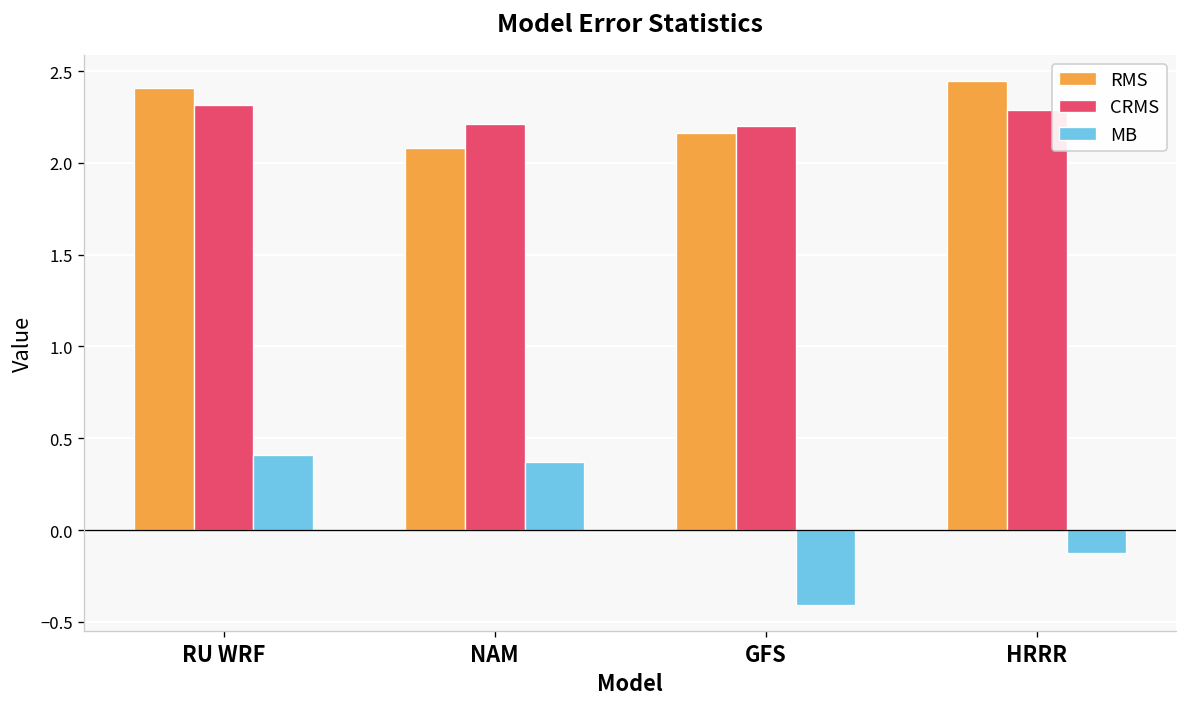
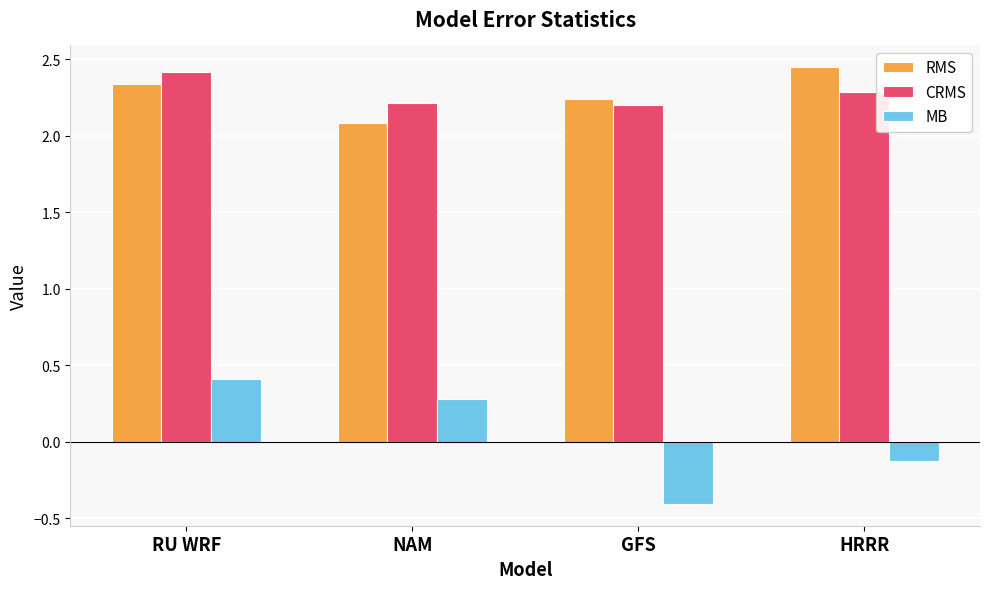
RMS, RU WRF: 2.41 -> 2.33
CRMS, RU WRF: 2.32 -> 2.41
MB, NAM: 0.37 -> 0.28
RMS, GFS: 2.16 -> 2.24
